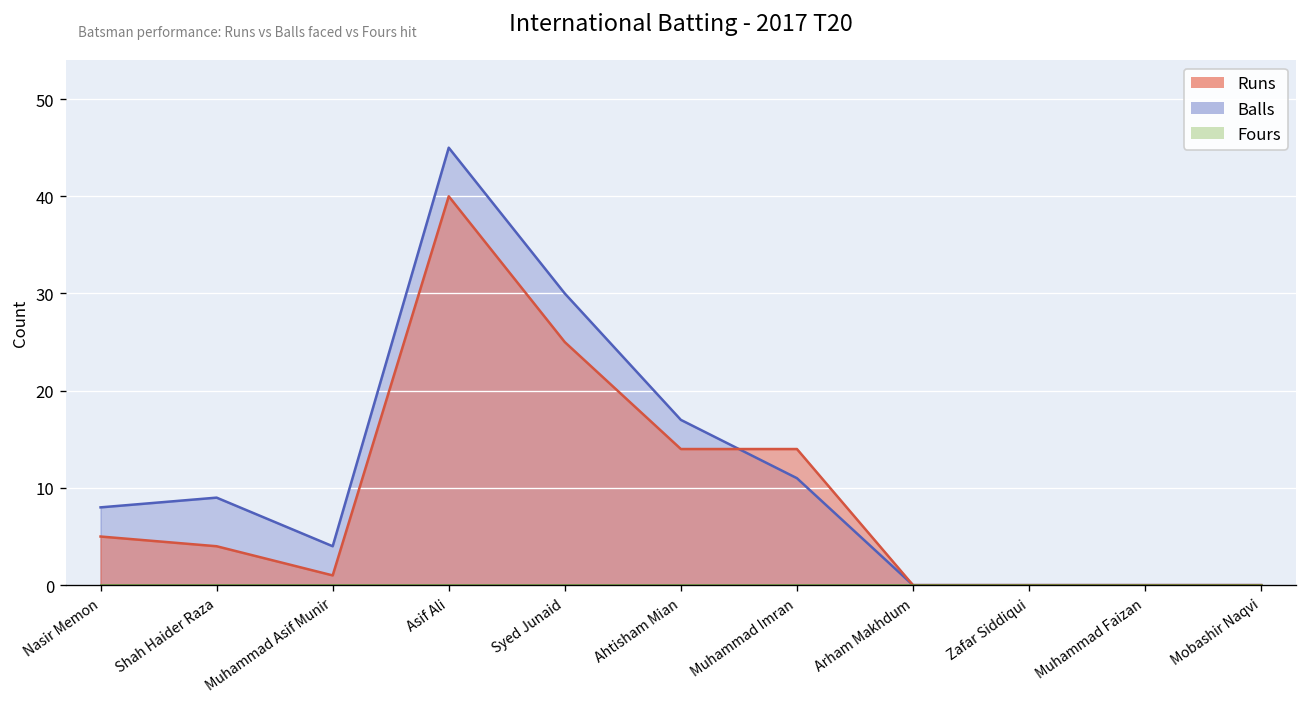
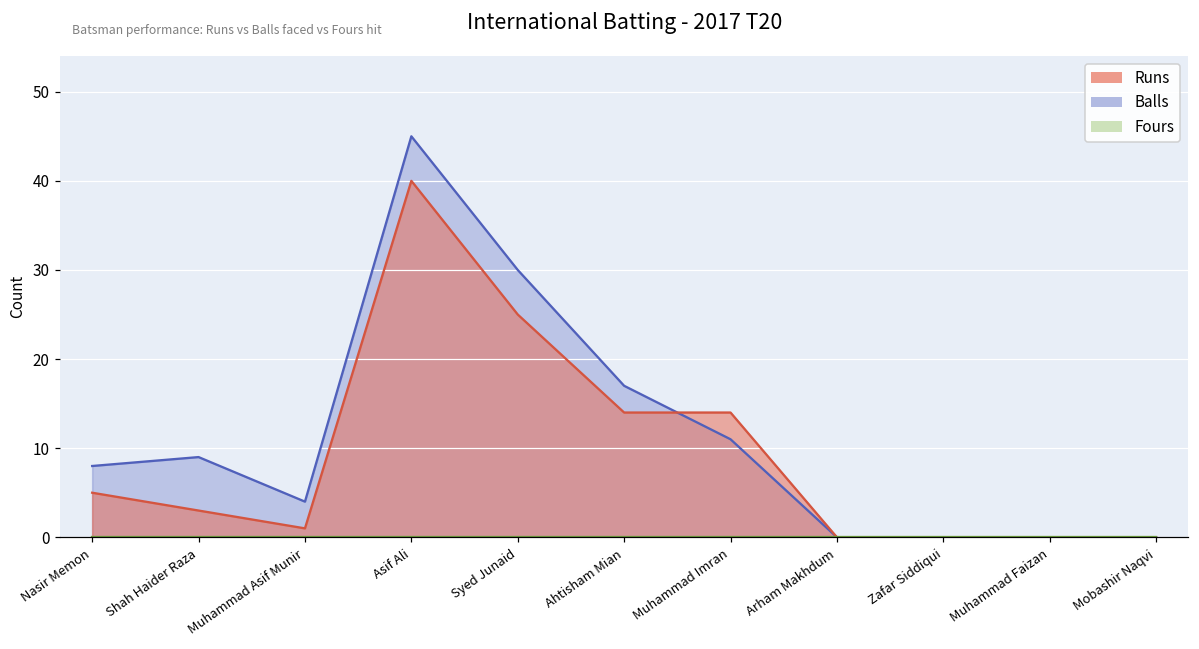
Runs, Shah Haider Raza: 4 -> 3
